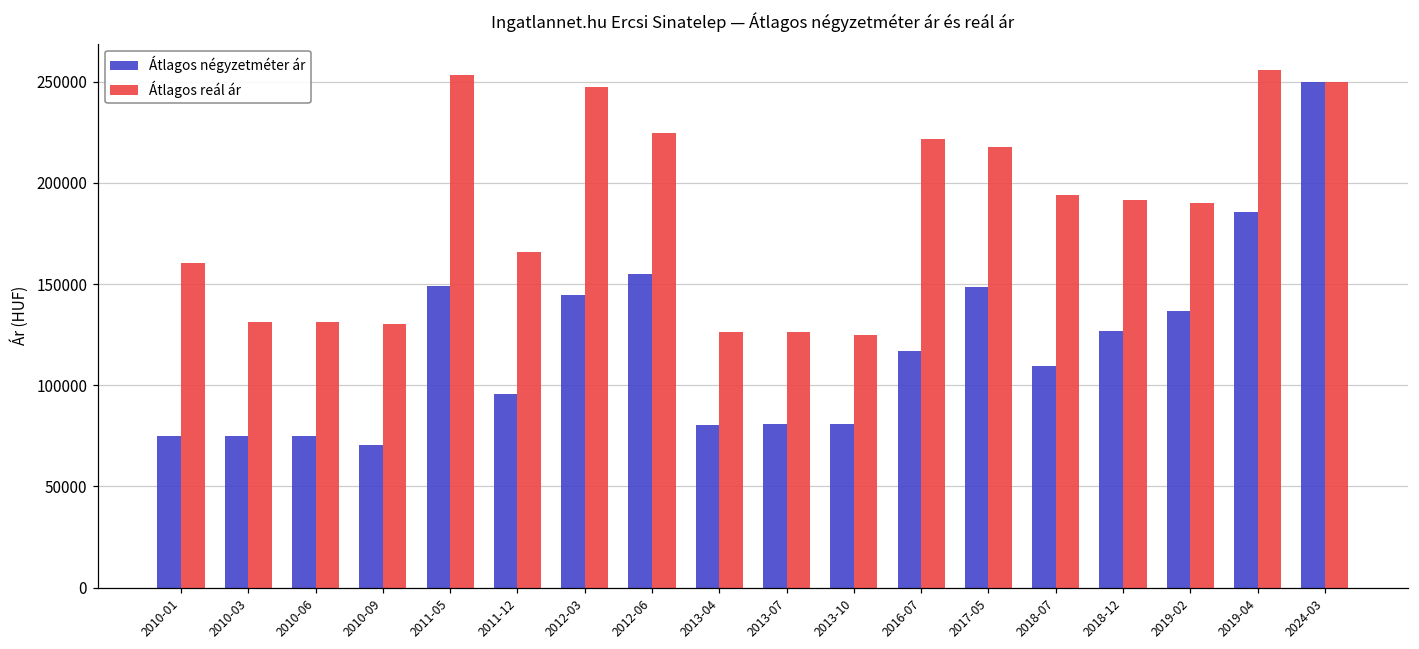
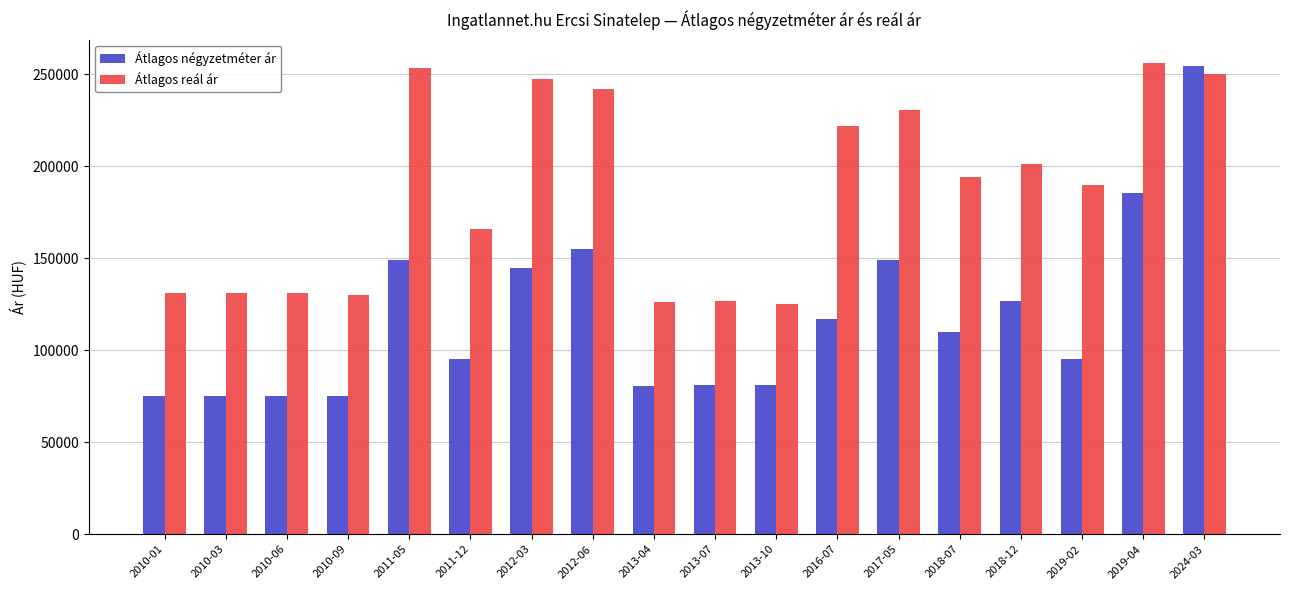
Átlagos reál ár, 2010-01: 160000 -> 131000
Átlagos négyzetméter ár, 2010-09: 70000 -> 75000
Átlagos reál ár, 2012-06: 225000 -> 242000
Átlagos reál ár, 2017-05: 218000 -> 231000
Átlagos reál ár, 2018-12: 192000 -> 201000
Átlagos négyzetméter ár, 2019-02: 137000 -> 95000
Átlagos négyzetméter ár, 2024-03: 250000 -> 254000
